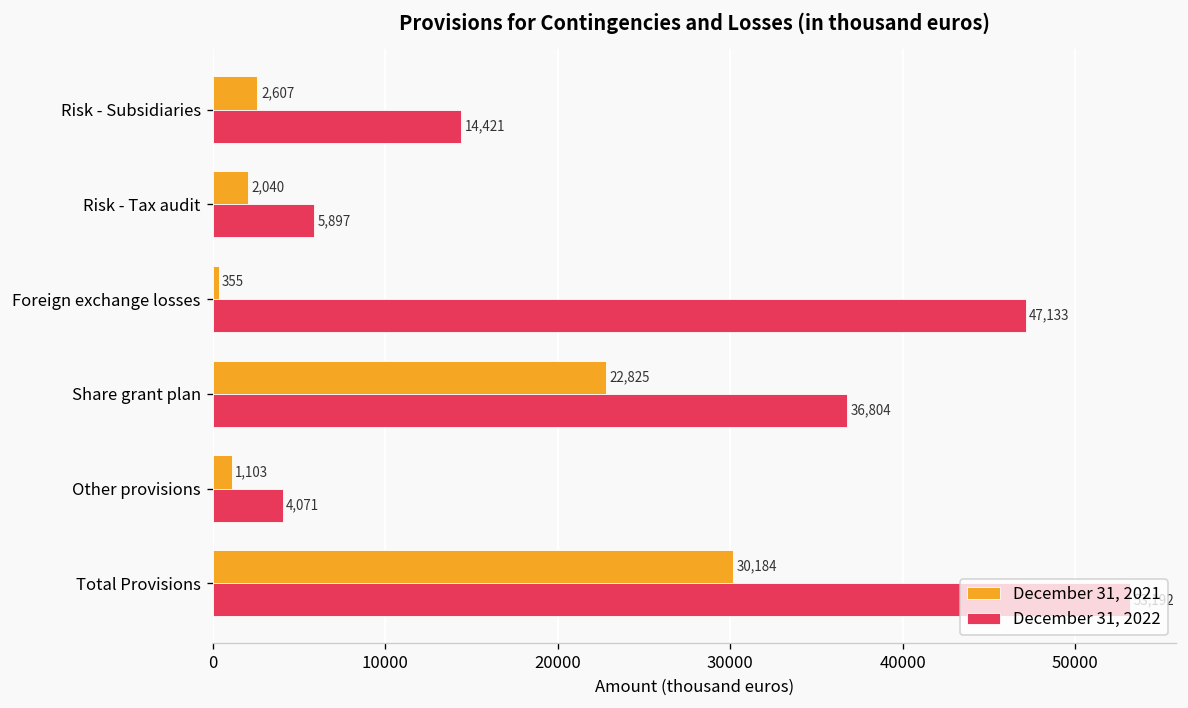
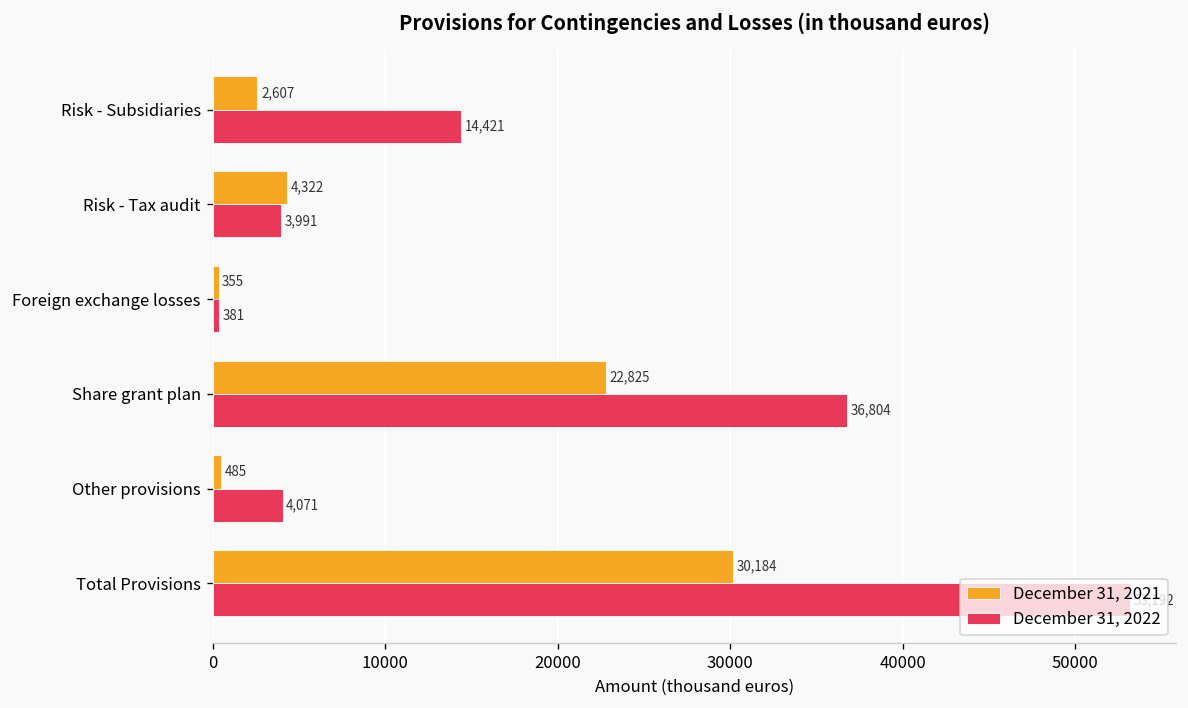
December 31, 2021, Risk - Tax audit: 2,040 -> 4,322
December 31, 2022, Risk - Tax audit: 5,897 -> 3,991
December 31, 2022, Foreign exchange losses: 47,133 -> 381
December 31, 2021, Other provisions: 1,103 -> 485
